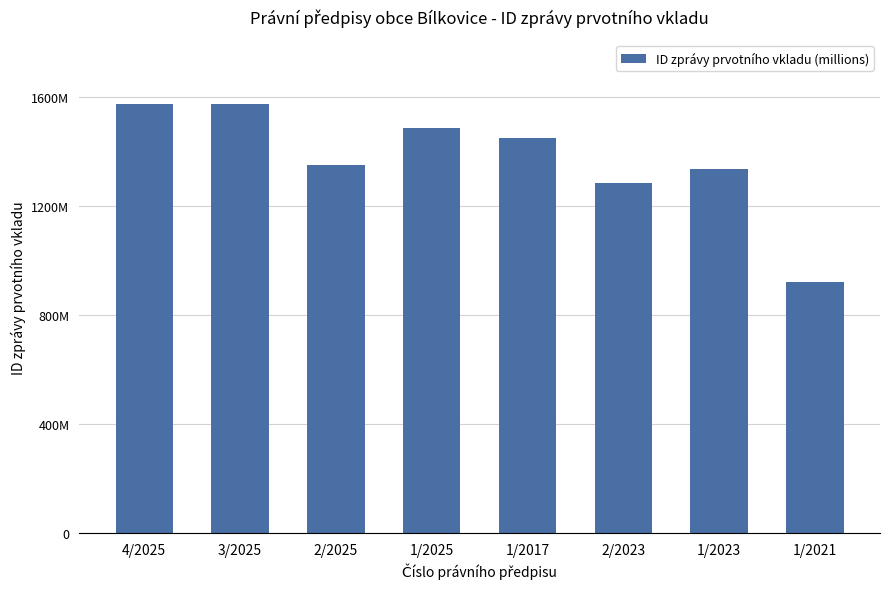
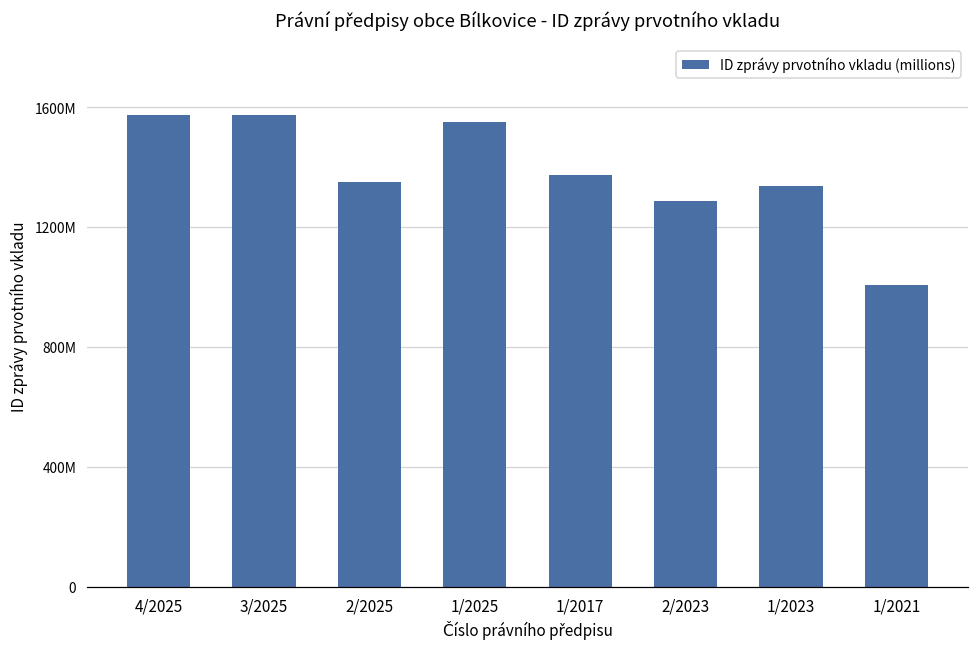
1/2025: 1490000000 -> 1550000000
1/2017: 1450000000 -> 1370000000
1/2021: 920000000 -> 1010000000
